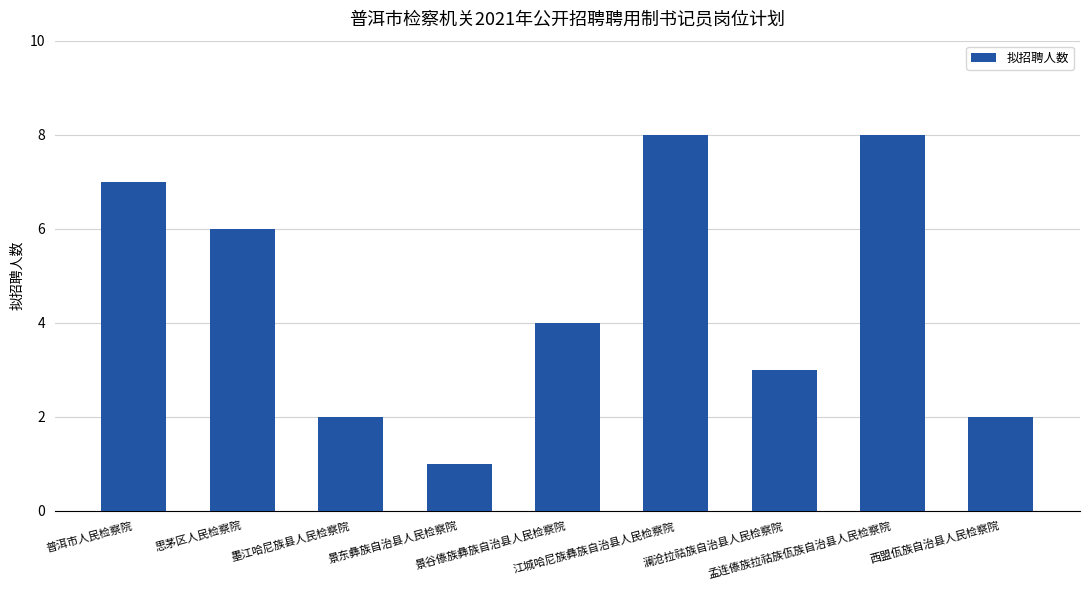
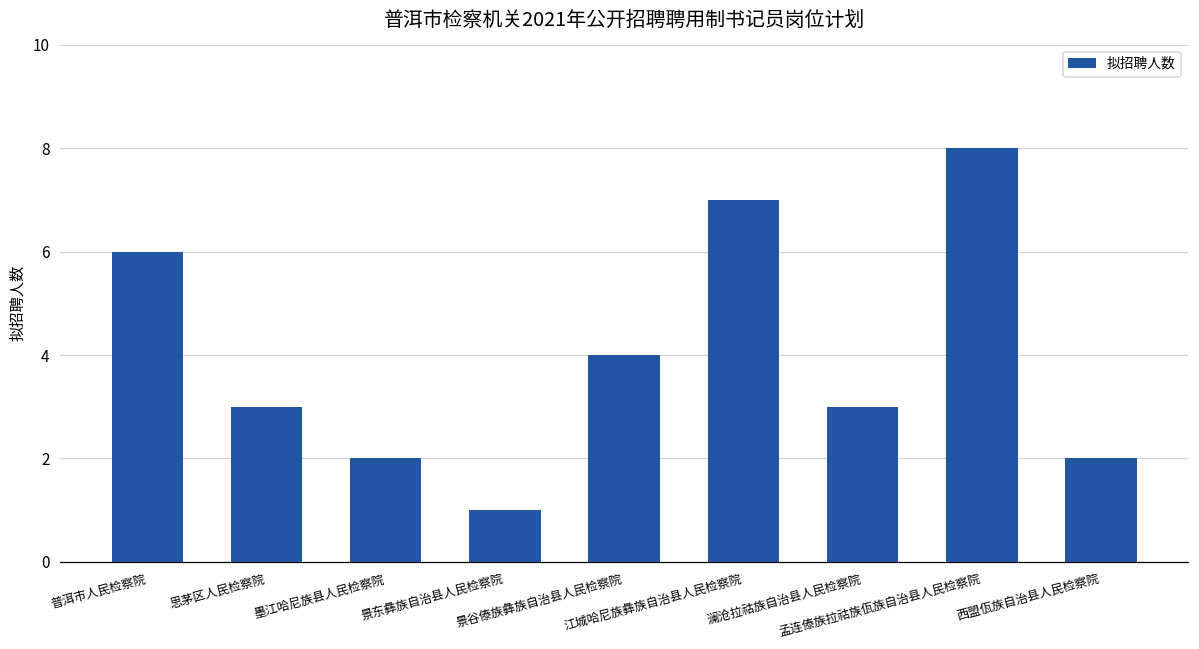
普洱市人民检察院: 7 -> 6
思茅区人民检察院: 6 -> 3
江城哈尼族彝族自治县人民检察院: 8 -> 7
